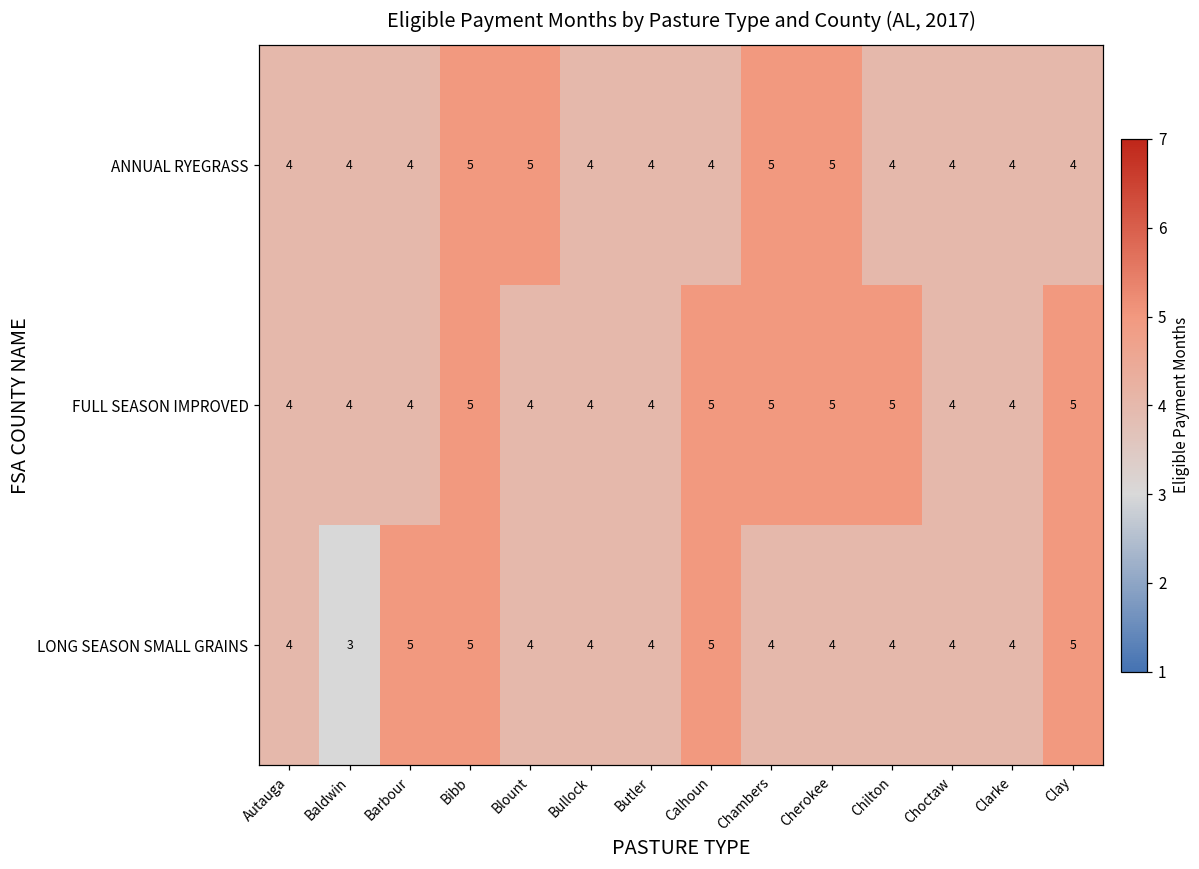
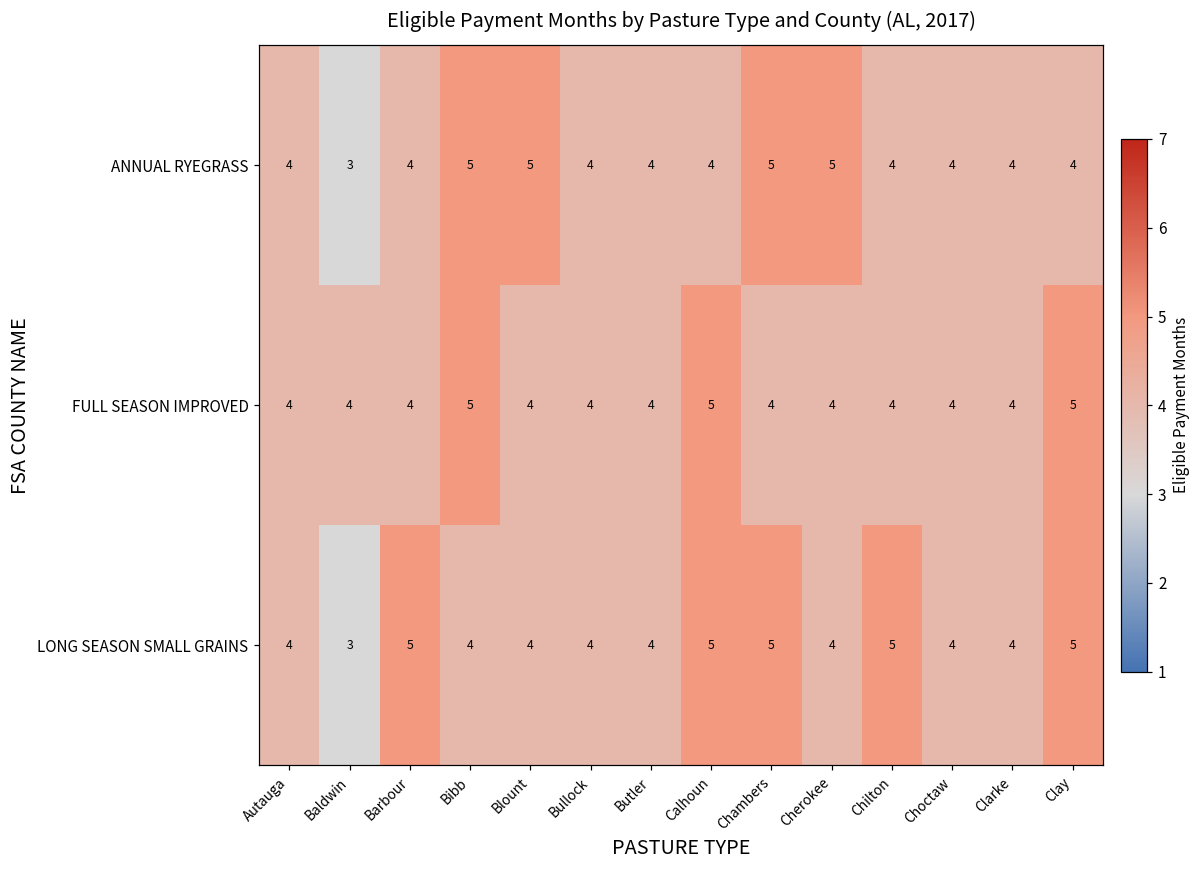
ANNUAL RYEGRASS, Baldwin: 4 -> 3
FULL SEASON IMPROVED, Chambers: 5 -> 4
FULL SEASON IMPROVED, Cherokee: 5 -> 4
FULL SEASON IMPROVED, Chilton: 5 -> 4
LONG SEASON SMALL GRAINS, Bibb: 5 -> 4
LONG SEASON SMALL GRAINS, Chambers: 4 -> 5
LONG SEASON SMALL GRAINS, Chilton: 4 -> 5
